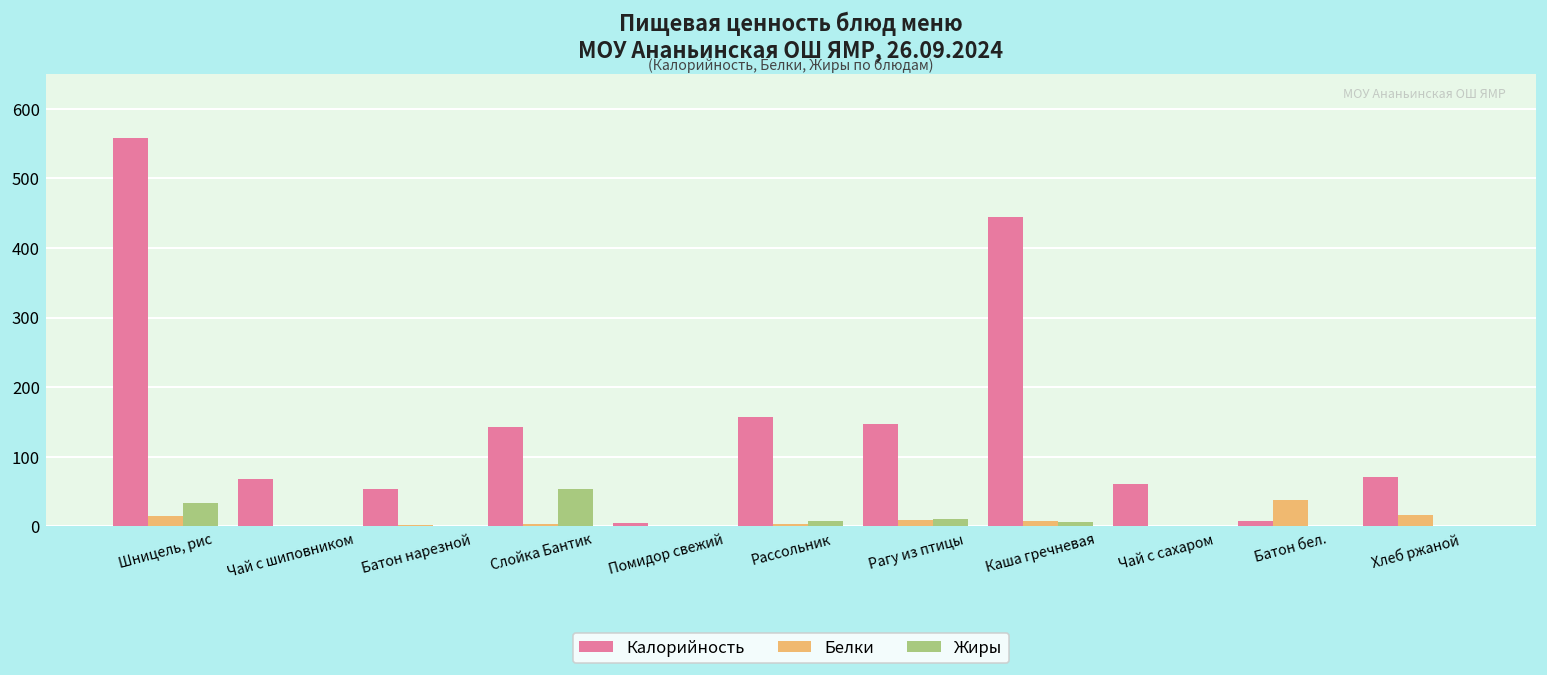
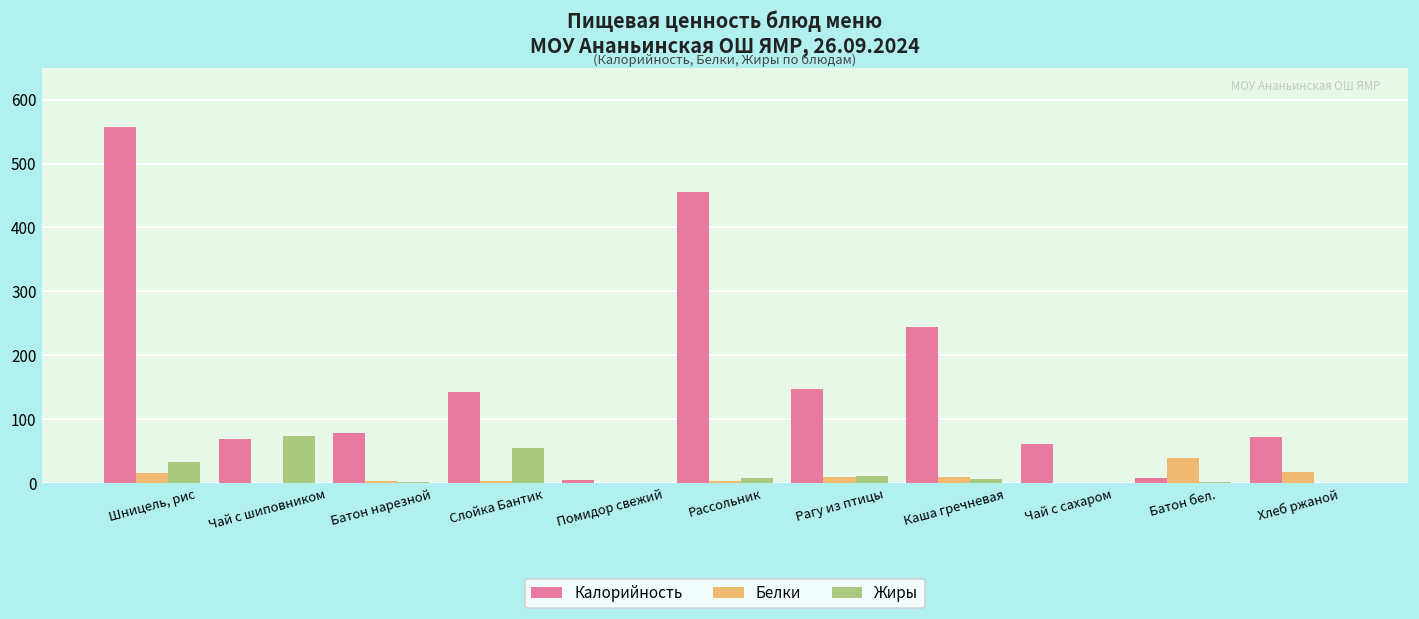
Жиры, Чай с шиповником: 0 -> 70
Калорийность, Батон нарезной: 50 -> 80
Калорийность, Рассольник: 160 -> 460
Калорийность, Каша гречневая: 440 -> 240
